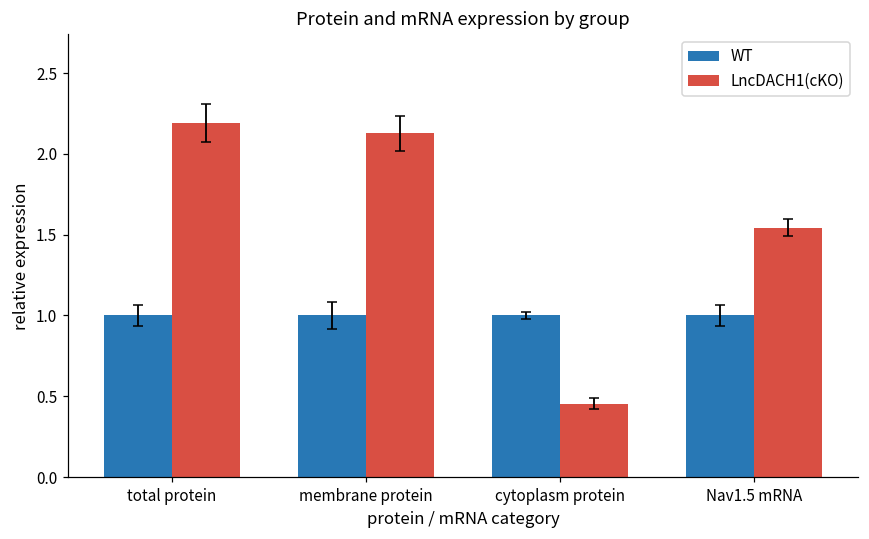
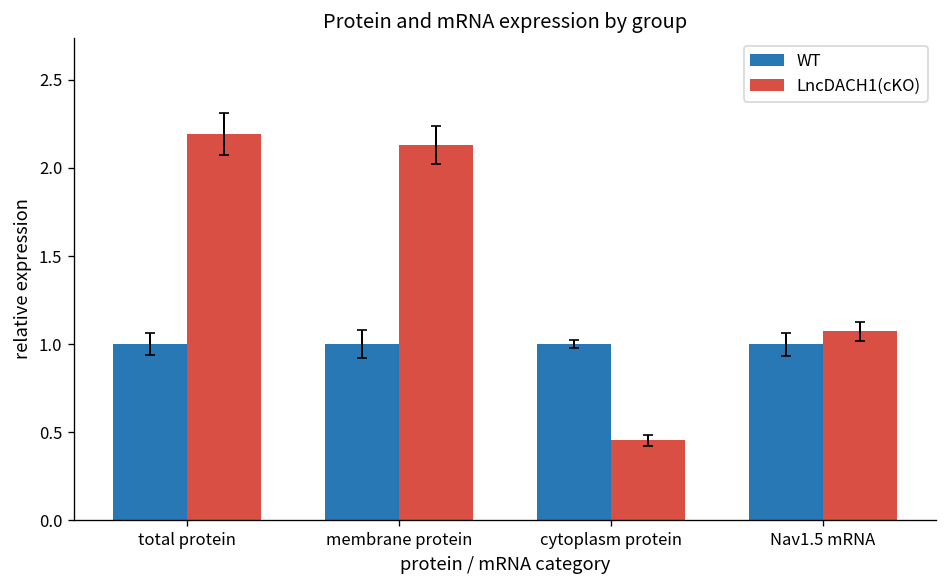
LncDACH1(cKO), Nav1.5 mRNA: 1.54 -> 1.07
